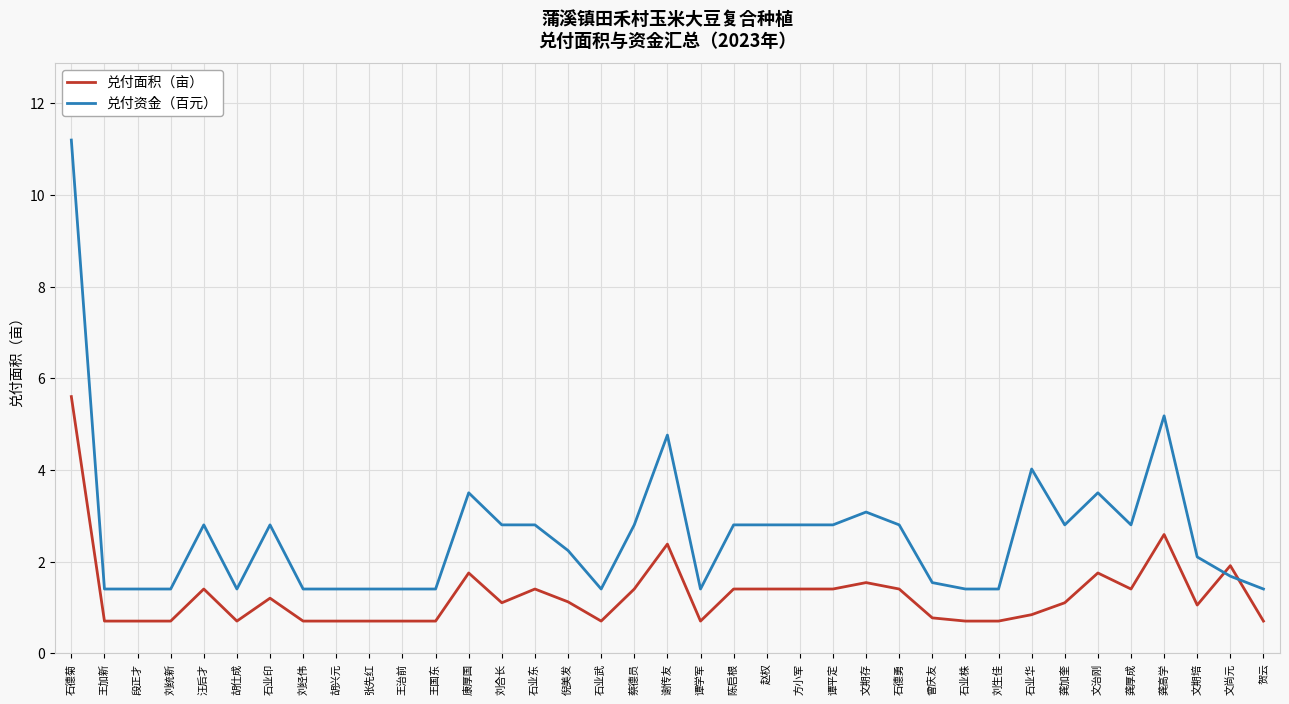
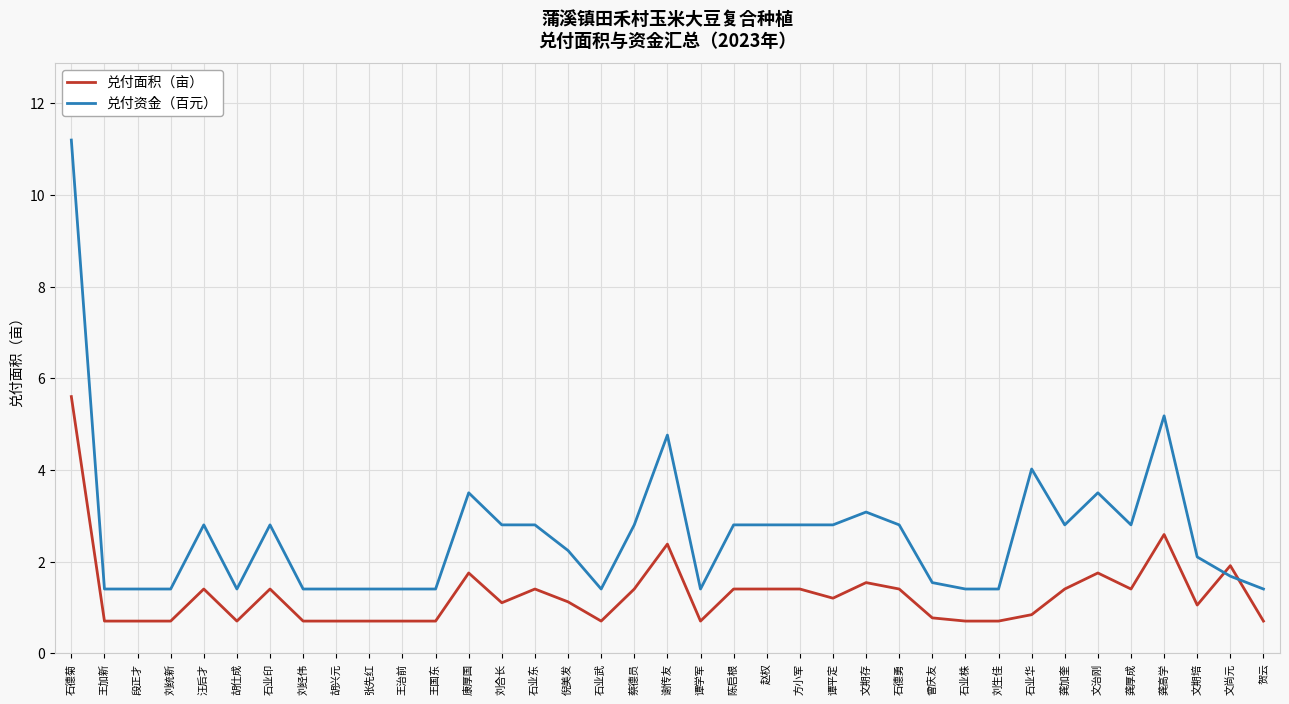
兑付面积（亩）, 石业印: 1.2 -> 1.4
兑付面积（亩）, 谭平定: 1.4 -> 1.2
兑付面积（亩）, 龚加奎: 1.1 -> 1.4
